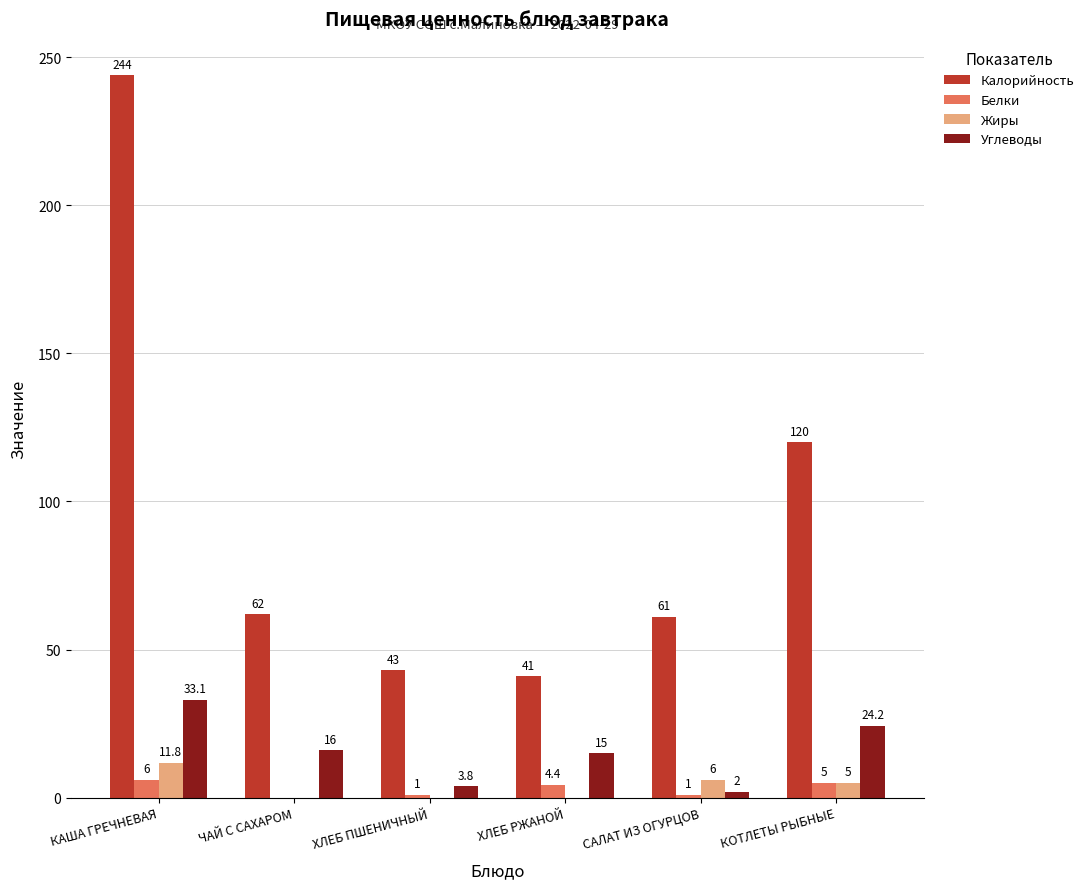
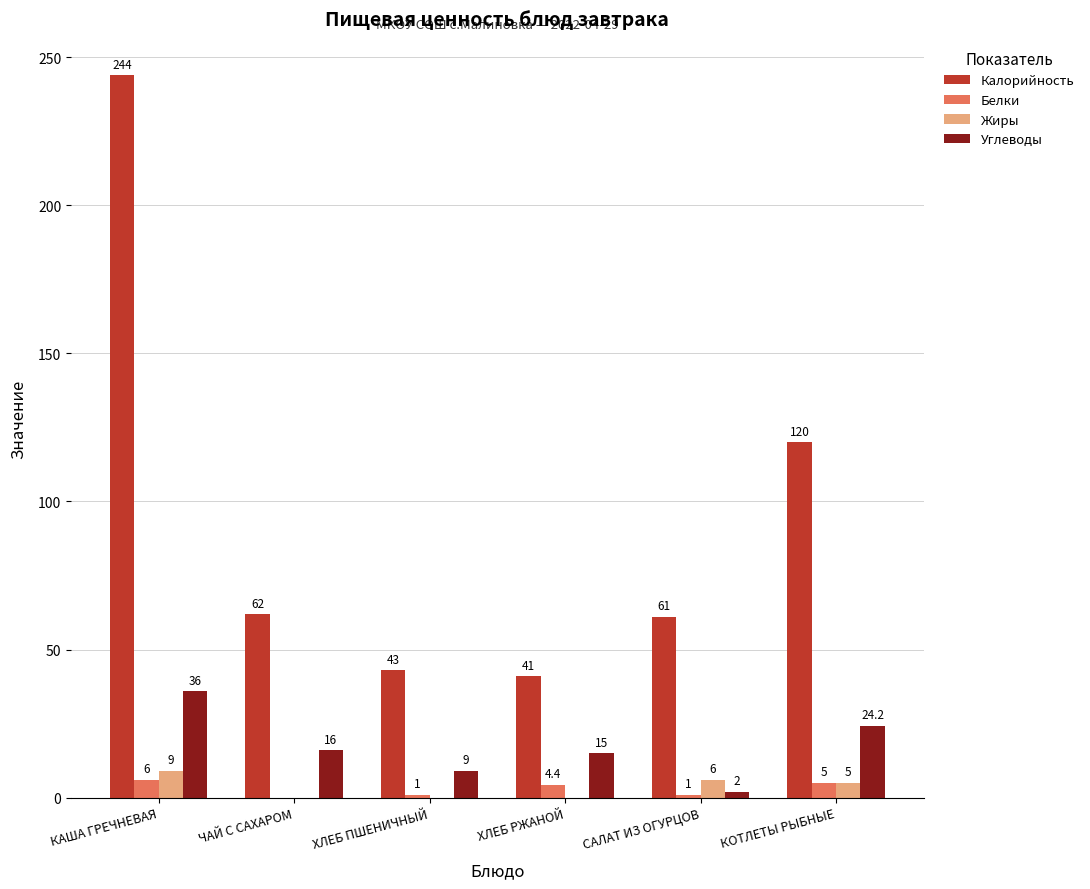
Жиры, КАША ГРЕЧНЕВАЯ: 11.8 -> 9
Углеводы, КАША ГРЕЧНЕВАЯ: 33.1 -> 36
Углеводы, ХЛЕБ ПШЕНИЧНЫЙ: 3.8 -> 9
